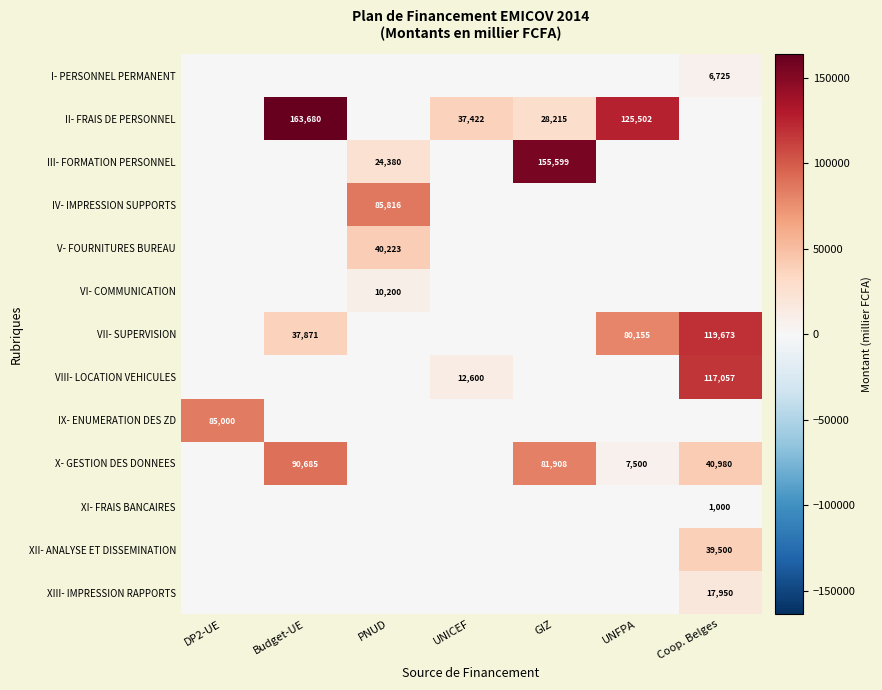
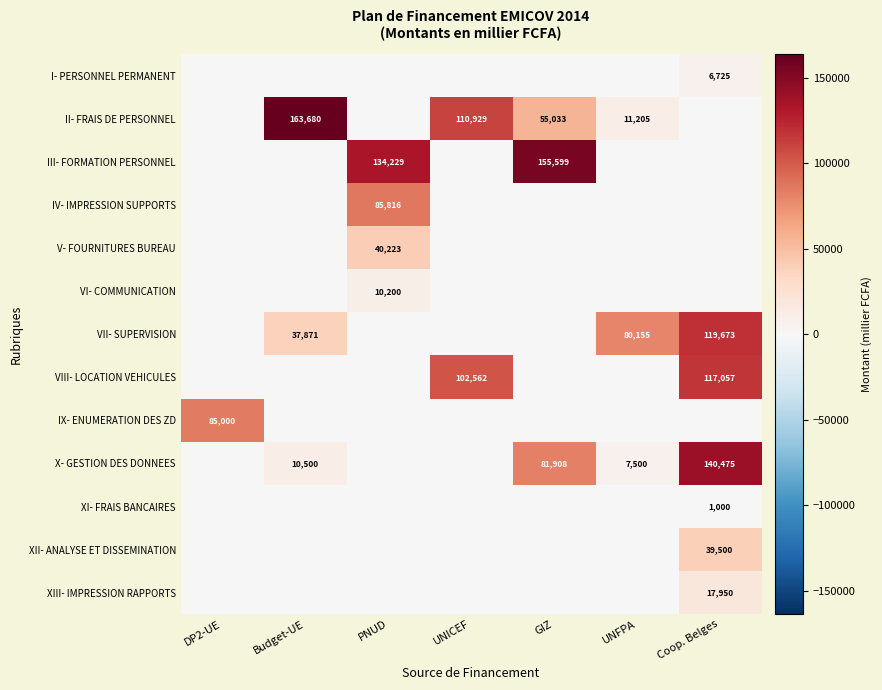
II- FRAIS DE PERSONNEL, UNICEF: 37,422 -> 110,929
II- FRAIS DE PERSONNEL, GIZ: 28,215 -> 55,033
II- FRAIS DE PERSONNEL, UNFPA: 125,502 -> 11,205
III- FORMATION PERSONNEL, PNUD: 24,380 -> 134,229
VIII- LOCATION VEHICULES, UNICEF: 12,600 -> 102,562
X- GESTION DES DONNEES, Budget-UE: 90,685 -> 10,500
X- GESTION DES DONNEES, Coop. Belges: 40,980 -> 140,475
